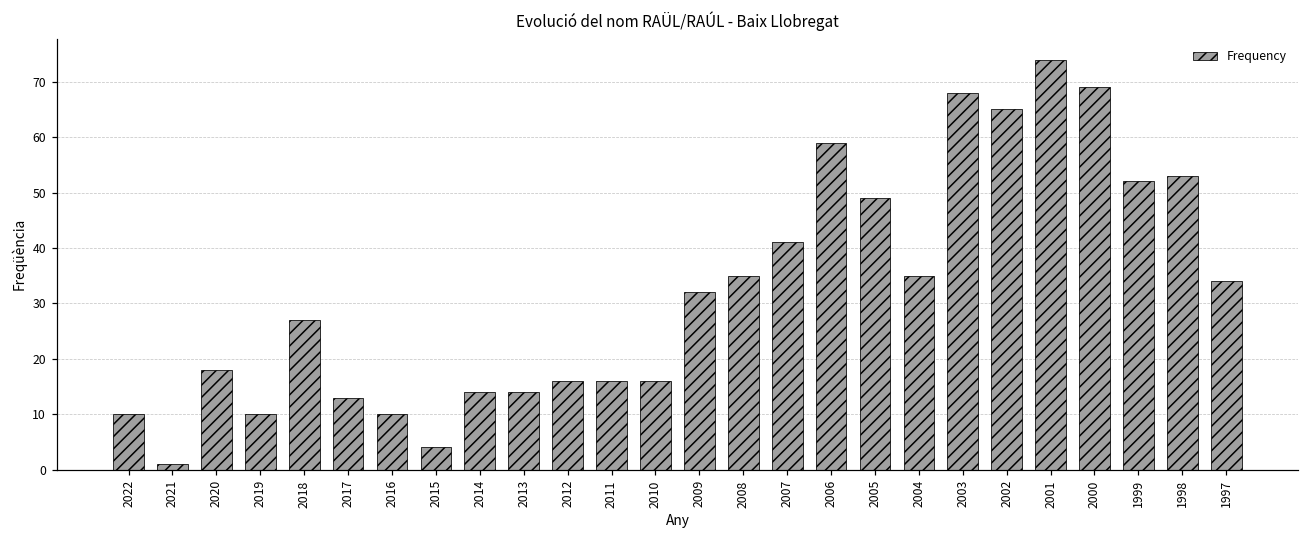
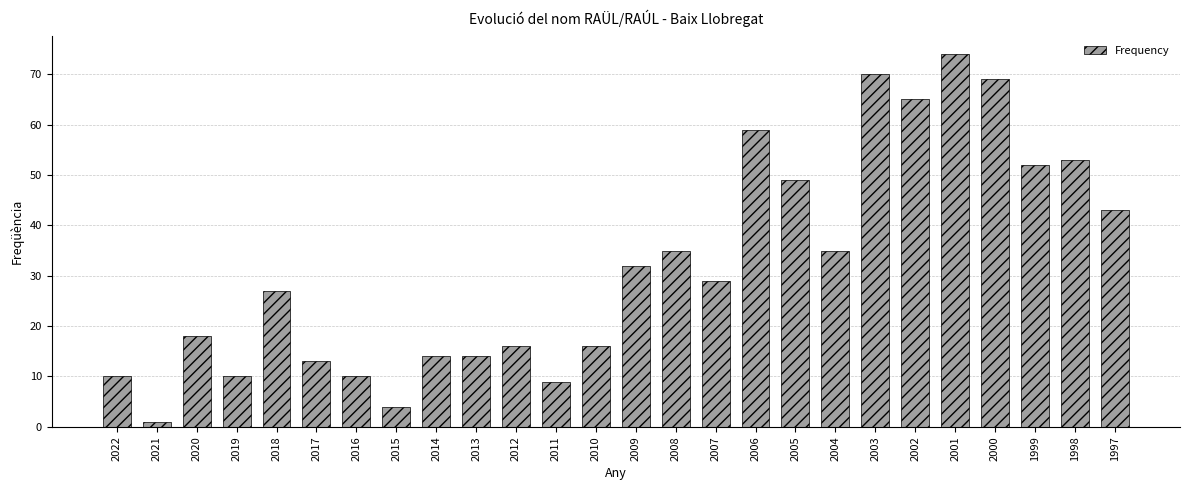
2011: 16 -> 9
2007: 41 -> 29
2003: 68 -> 70
1997: 34 -> 43
